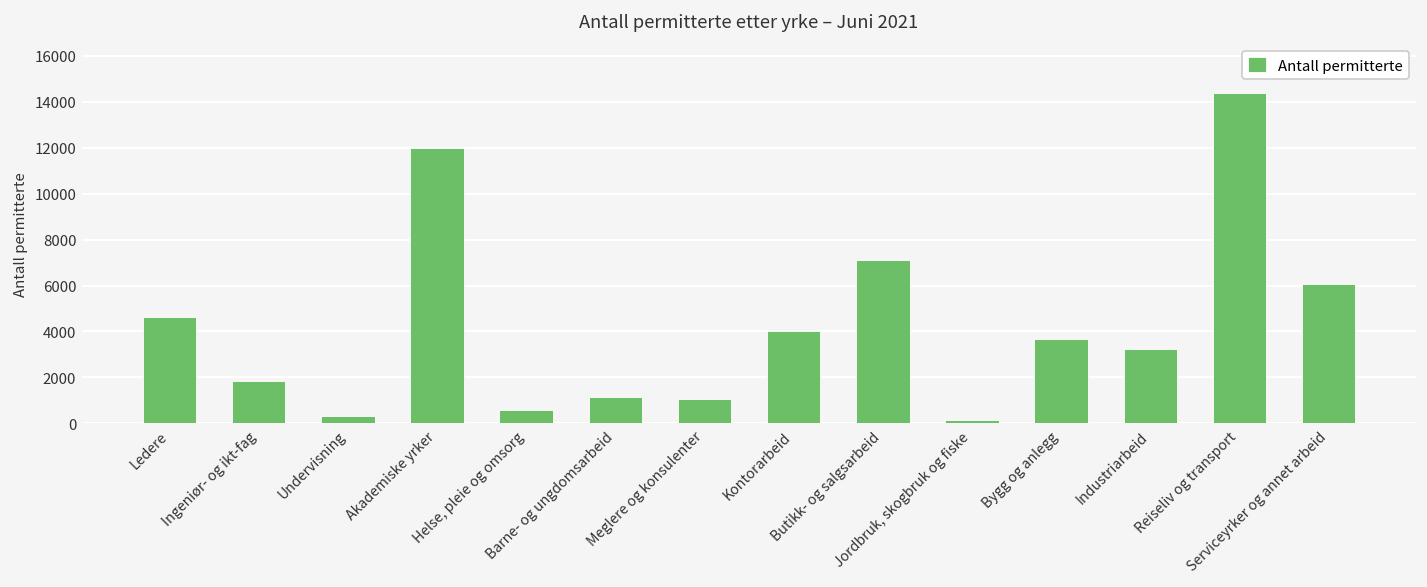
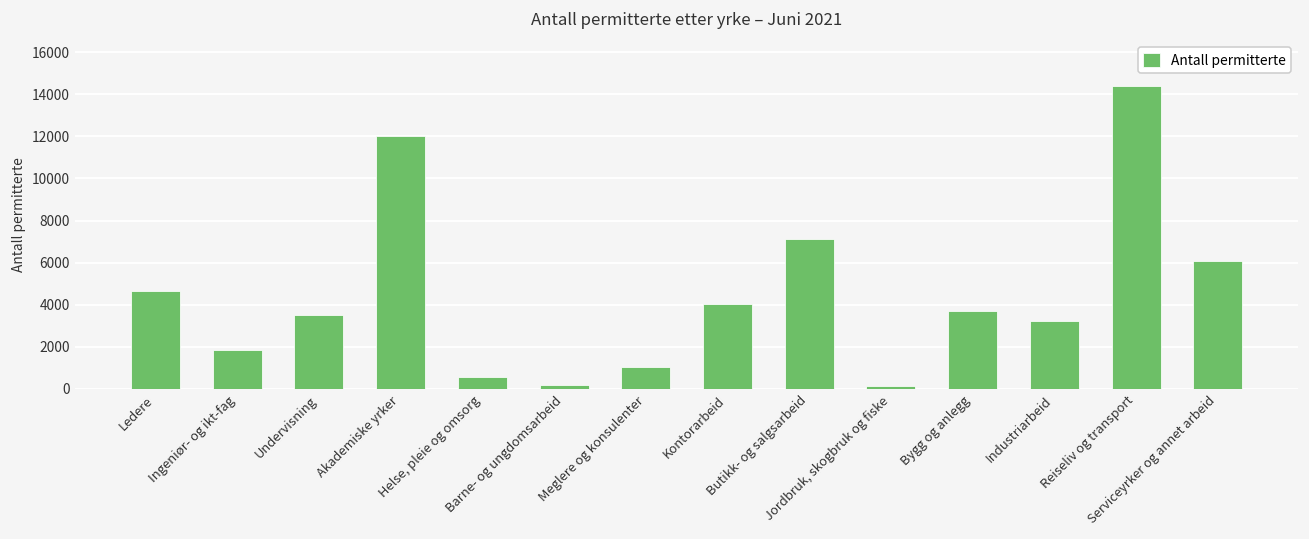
Undervisning: 300 -> 3500
Barne- og ungdomsarbeid: 1200 -> 200
